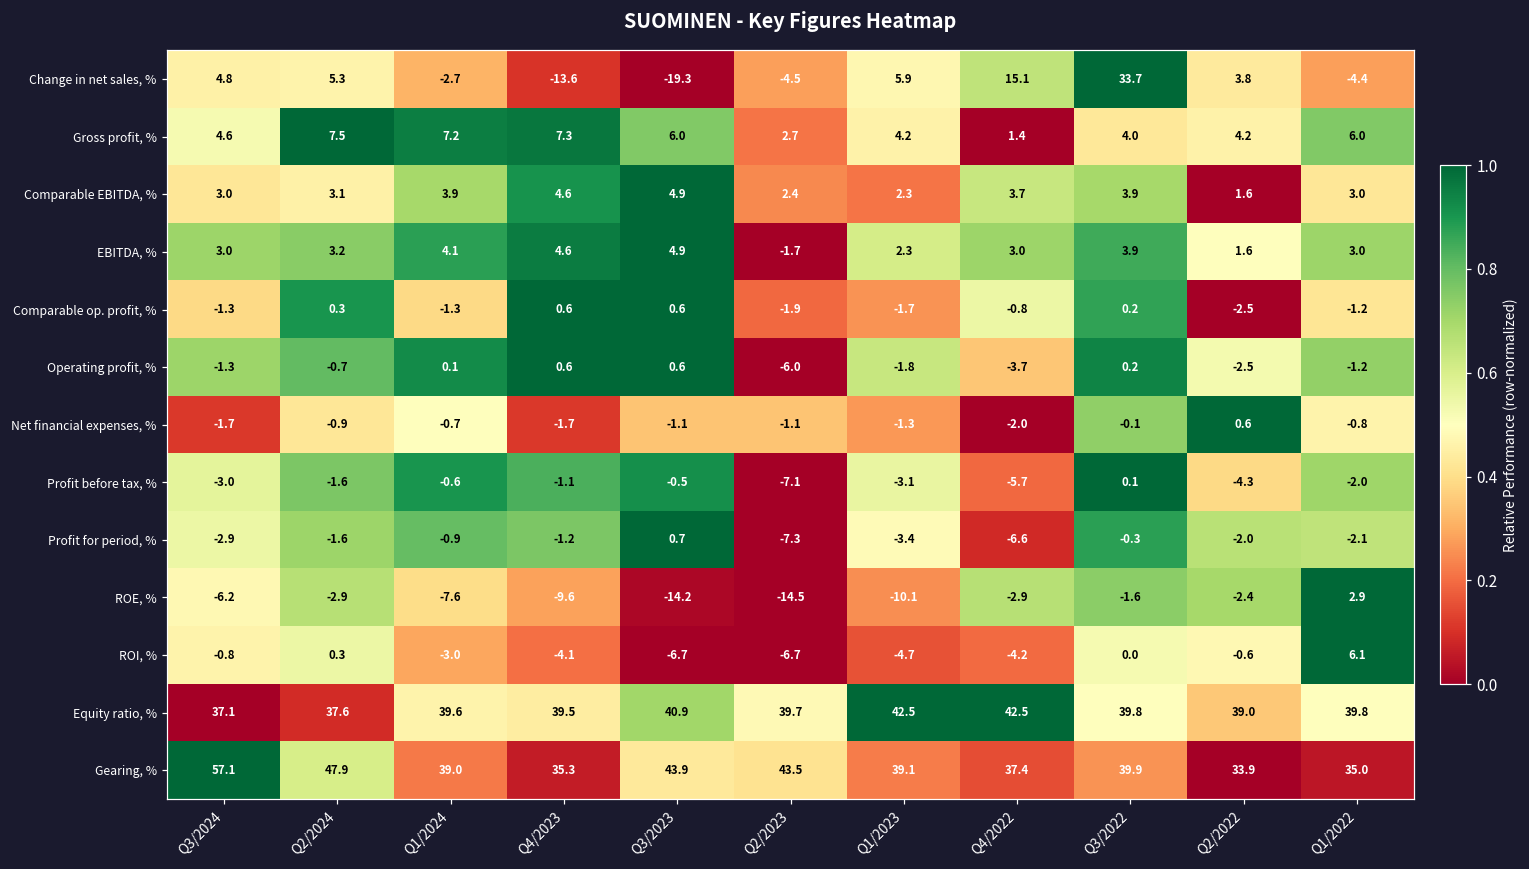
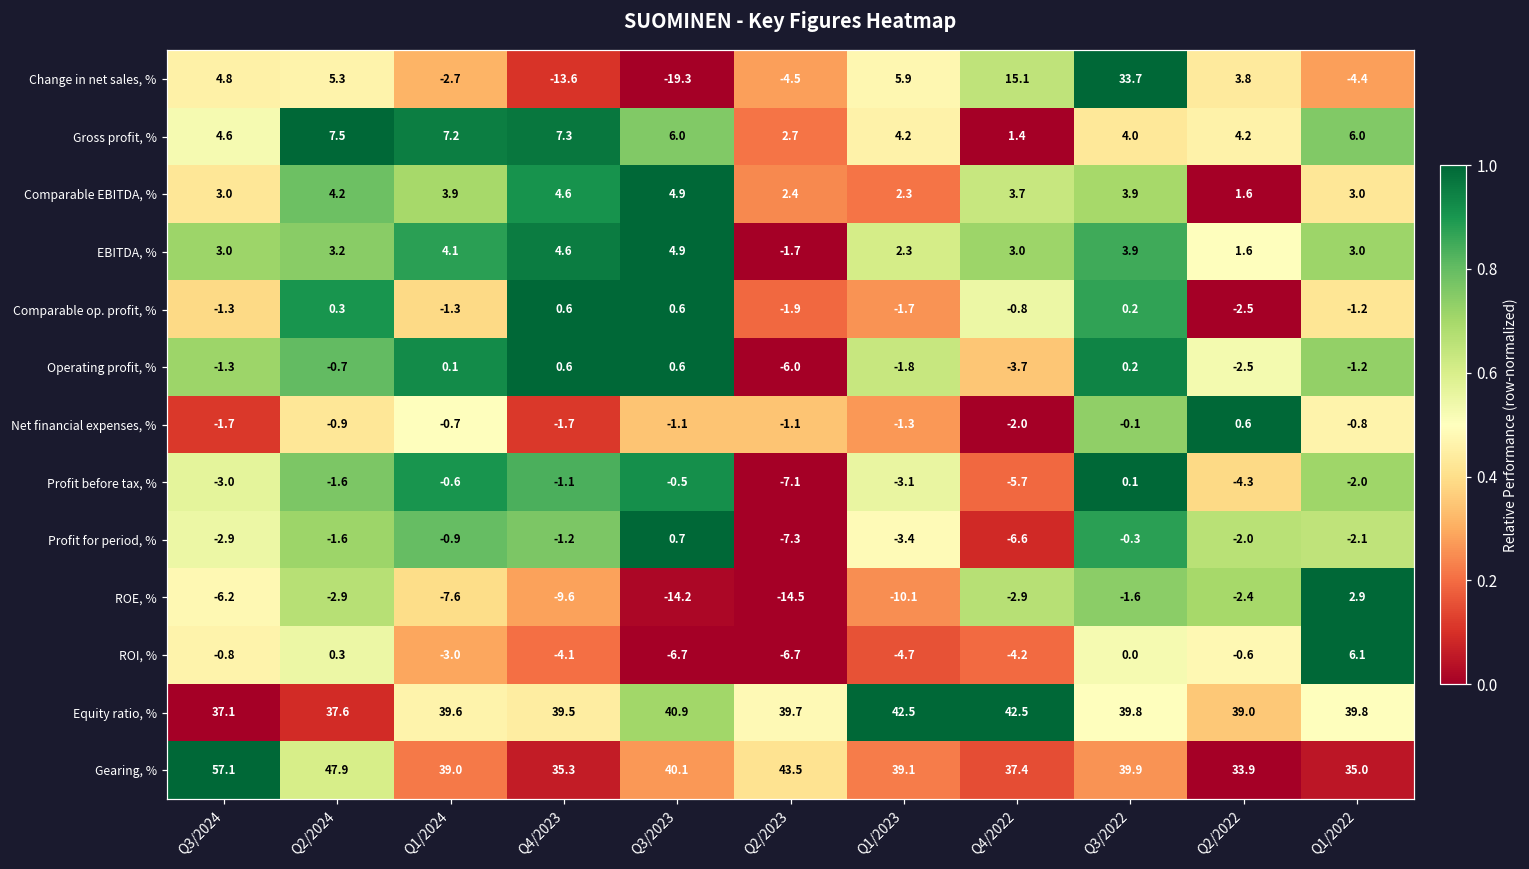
Comparable EBITDA, %, Q2/2024: 3.1 -> 4.2
Gearing, %, Q3/2023: 43.9 -> 40.1
